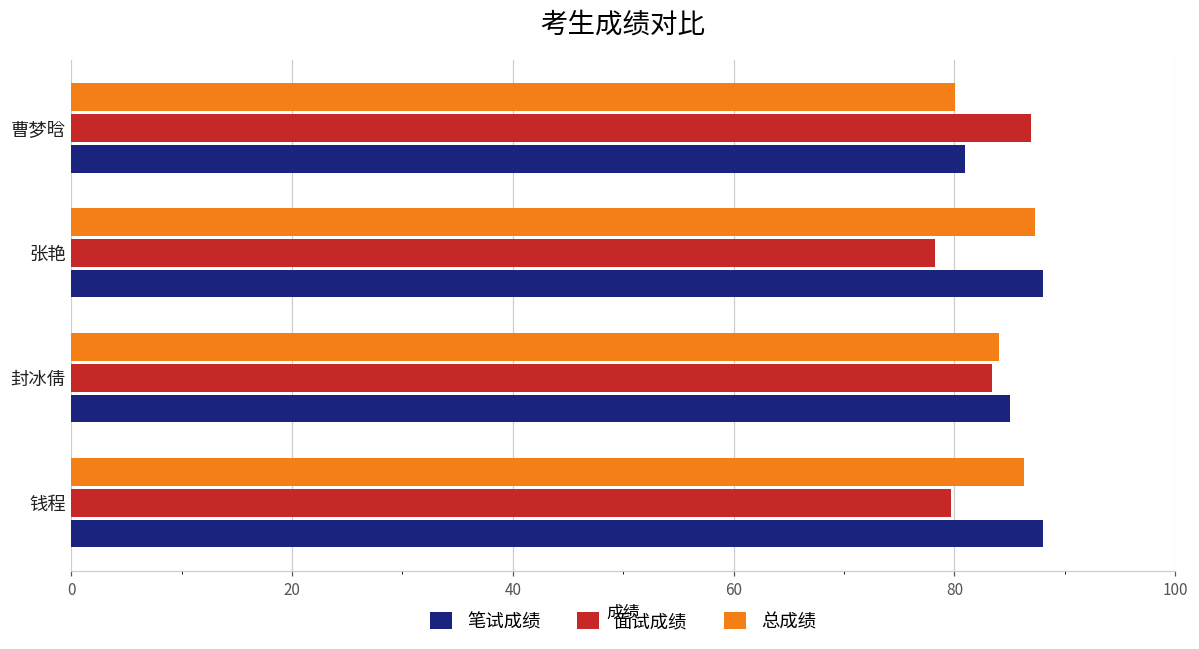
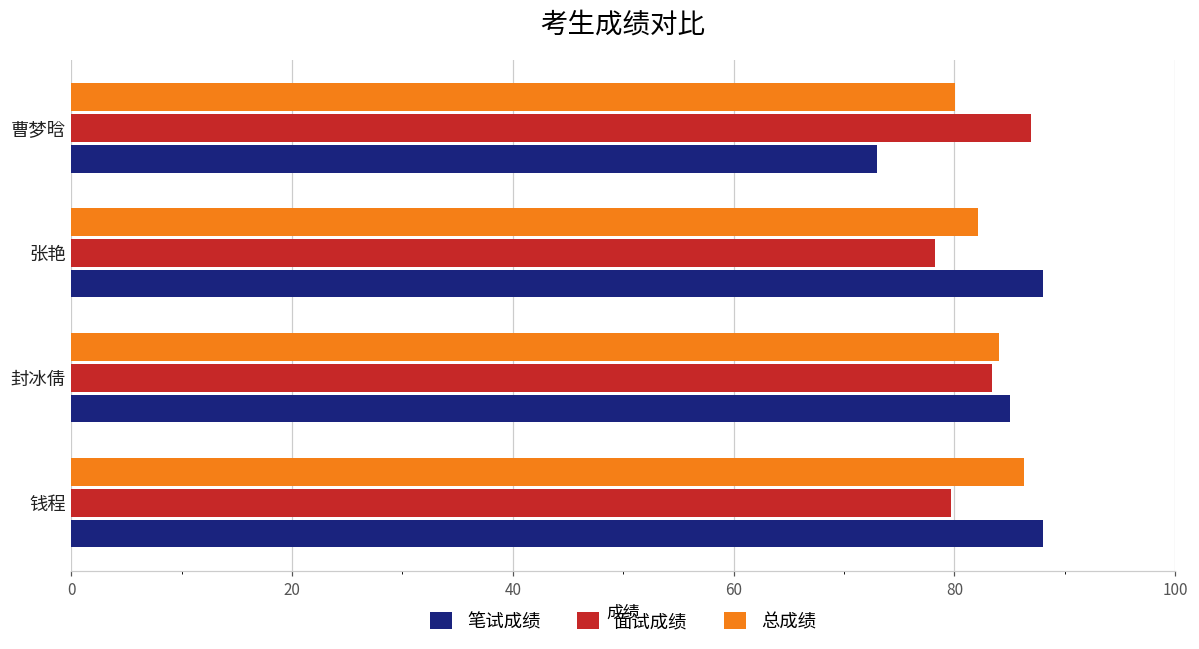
笔试成绩, 曹梦晗: 81 -> 73
总成绩, 张艳: 87.3 -> 82.1
